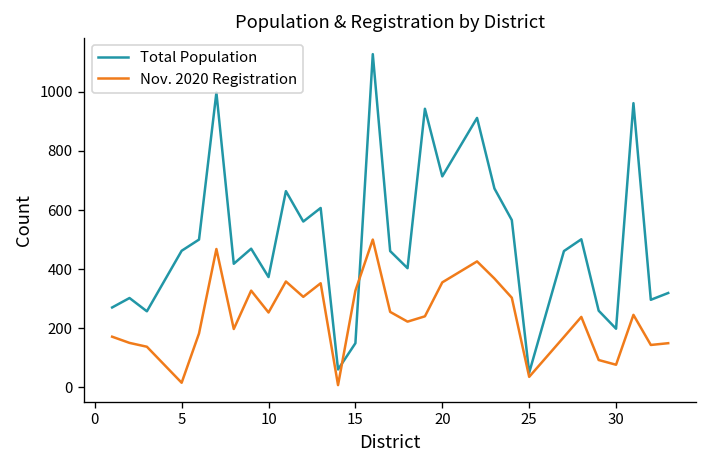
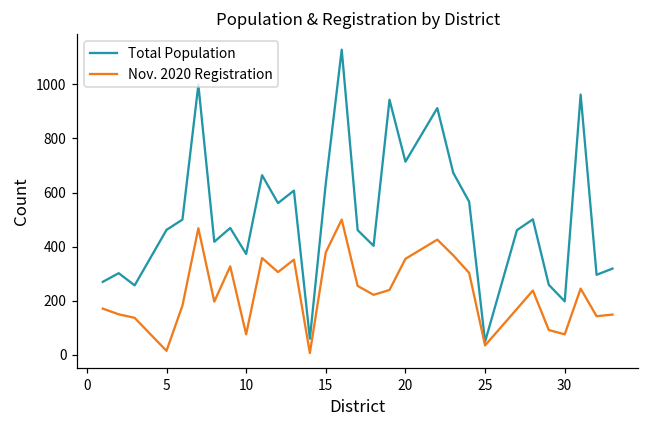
Nov. 2020 Registration, 10: 250 -> 80
Total Population, 15: 150 -> 630
Nov. 2020 Registration, 15: 330 -> 380
